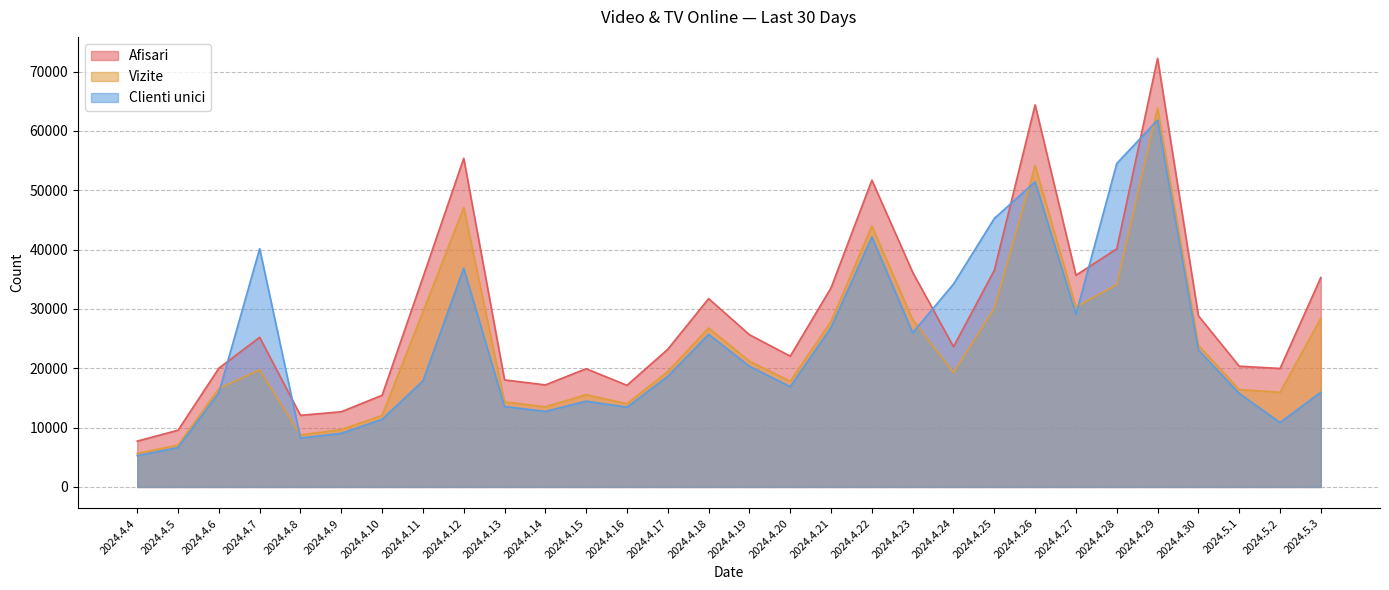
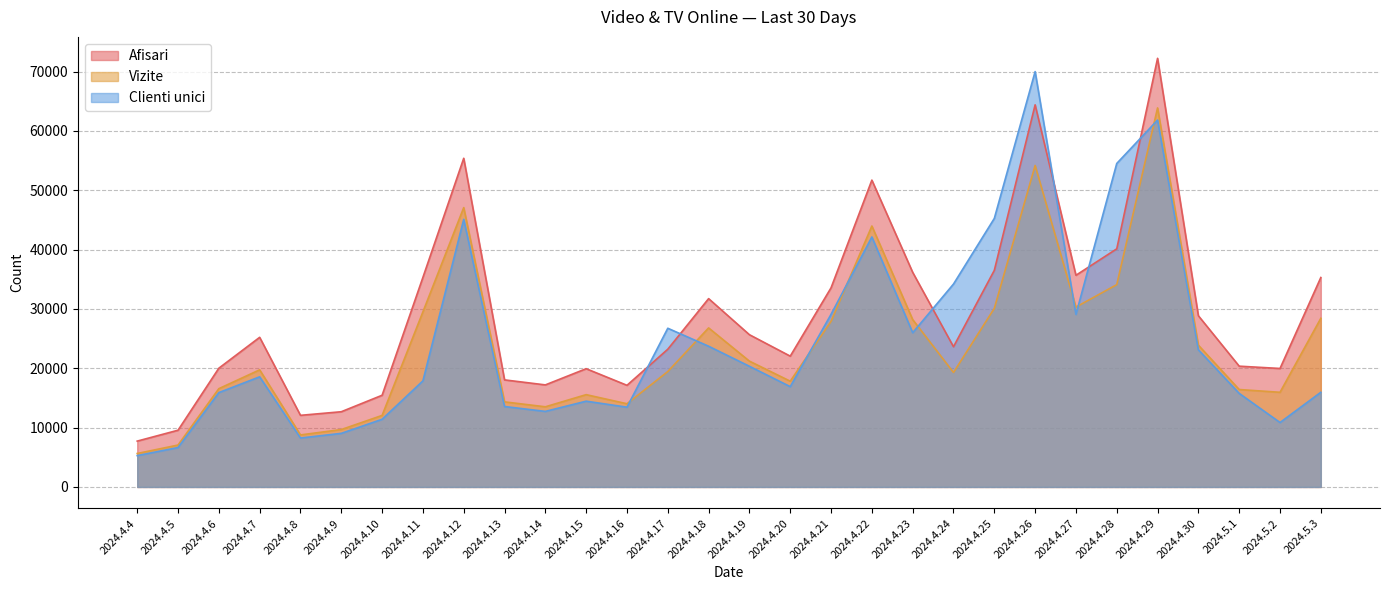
Clienti unici, 2024.4.7: 40000 -> 19000
Clienti unici, 2024.4.12: 37000 -> 45000
Clienti unici, 2024.4.17: 19000 -> 27000
Clienti unici, 2024.4.18: 26000 -> 24000
Clienti unici, 2024.4.21: 27000 -> 29000
Clienti unici, 2024.4.26: 51000 -> 70000
